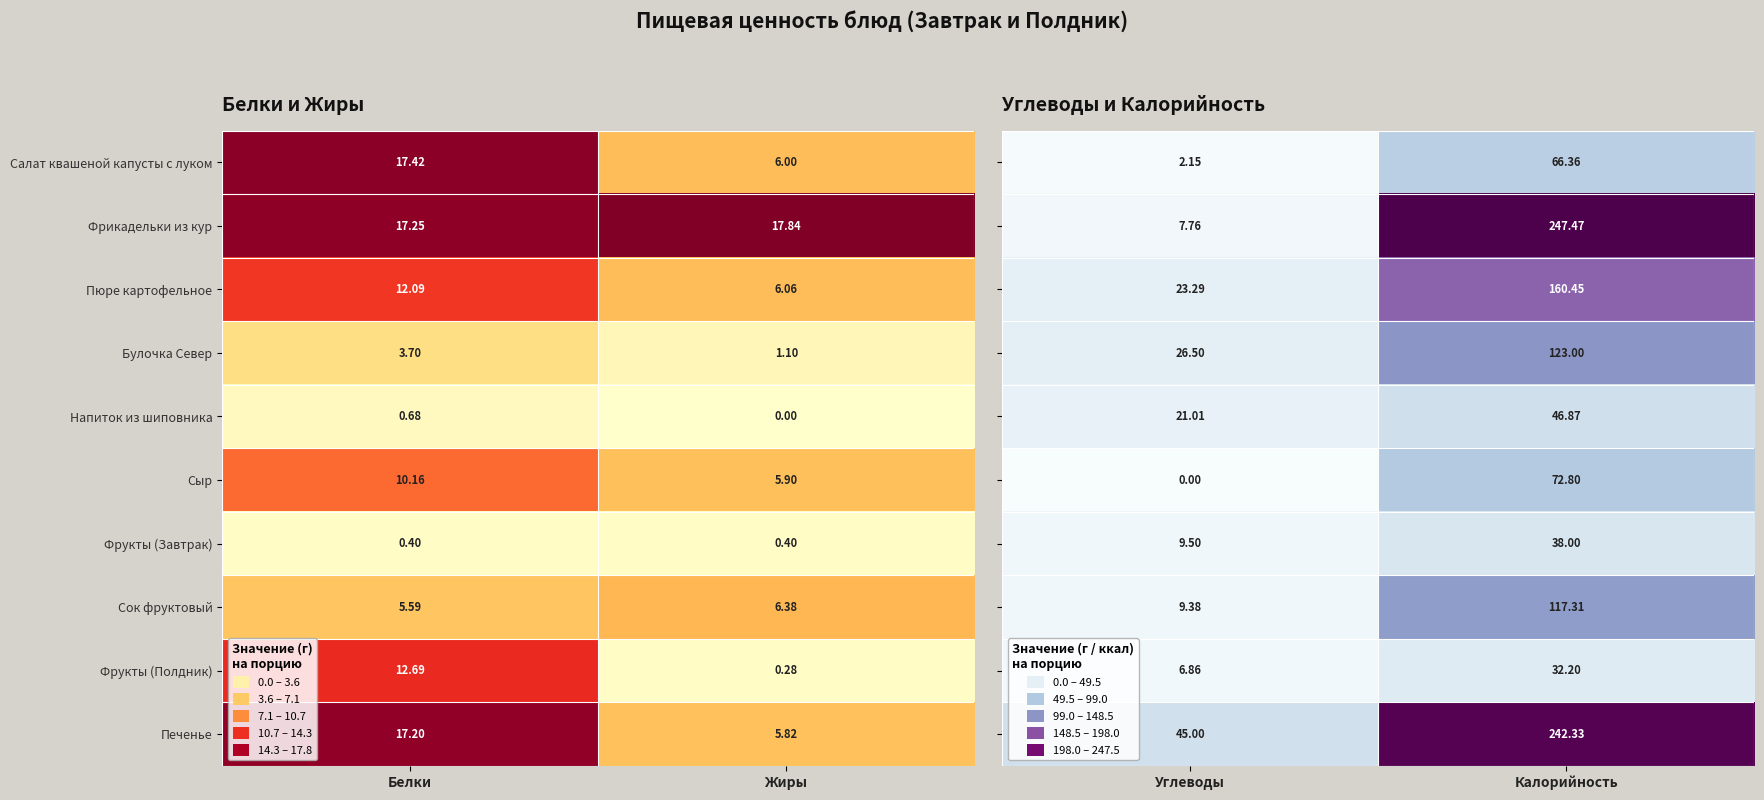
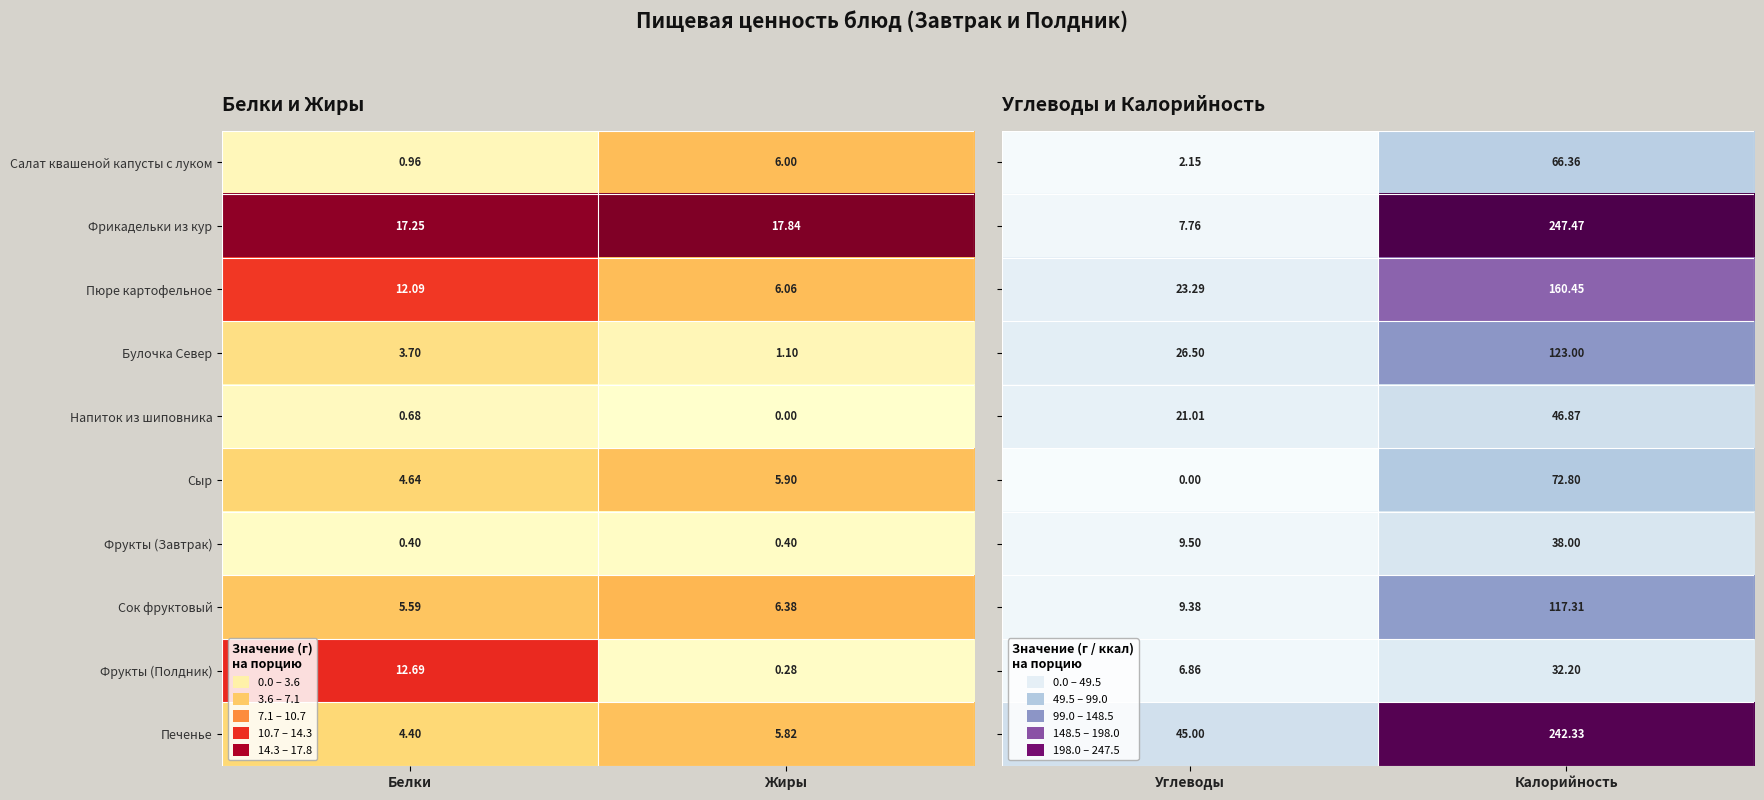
Белки и Жиры, Салат квашеной капусты с луком, Белки: 17.42 -> 0.96
Белки и Жиры, Сыр, Белки: 10.16 -> 4.64
Белки и Жиры, Печенье, Белки: 17.20 -> 4.40
